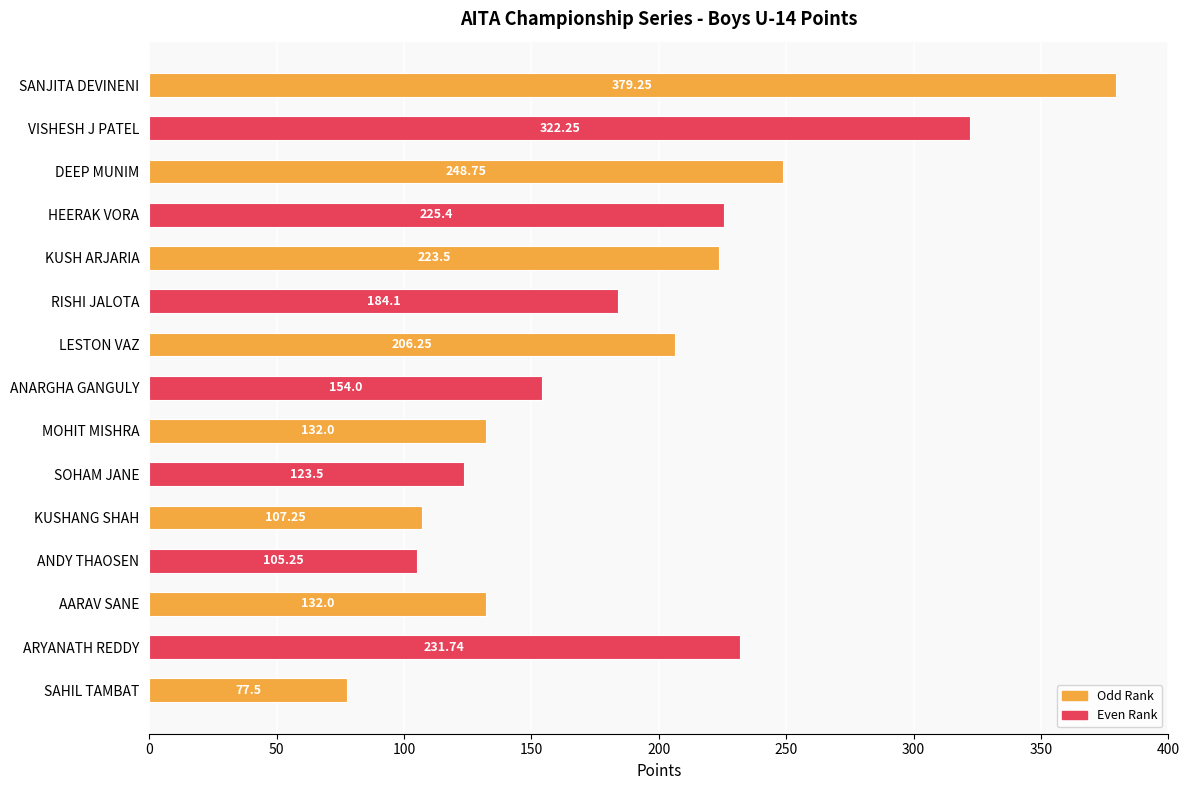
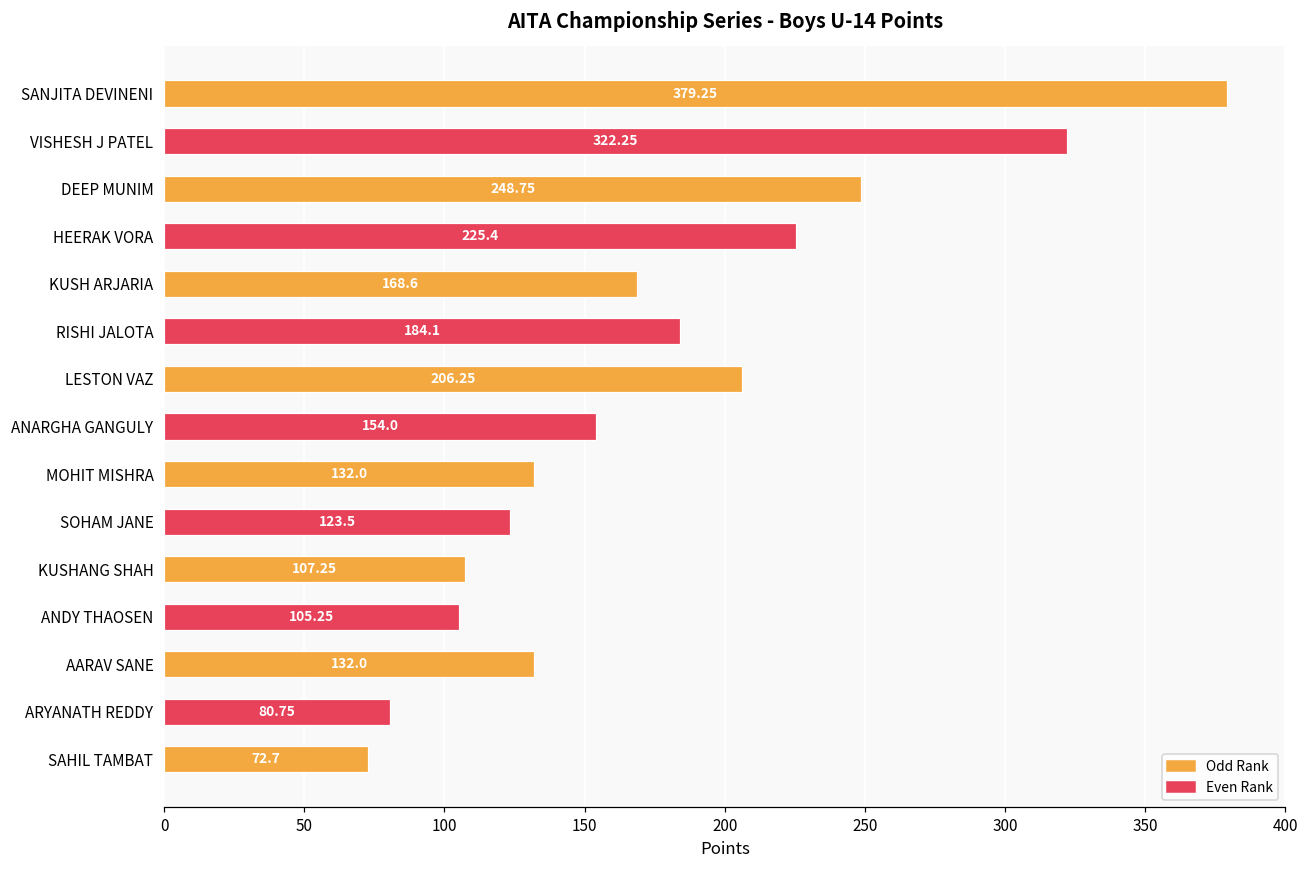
KUSH ARJARIA: 223.5 -> 168.6
ARYANATH REDDY: 231.74 -> 80.75
SAHIL TAMBAT: 77.5 -> 72.7
